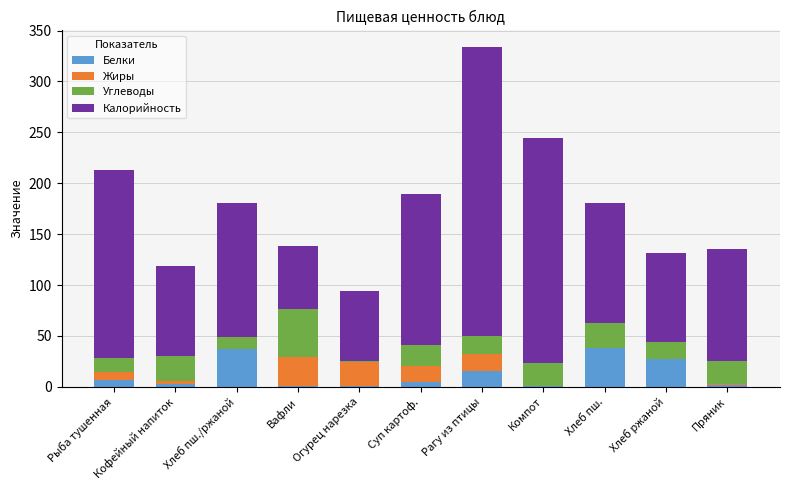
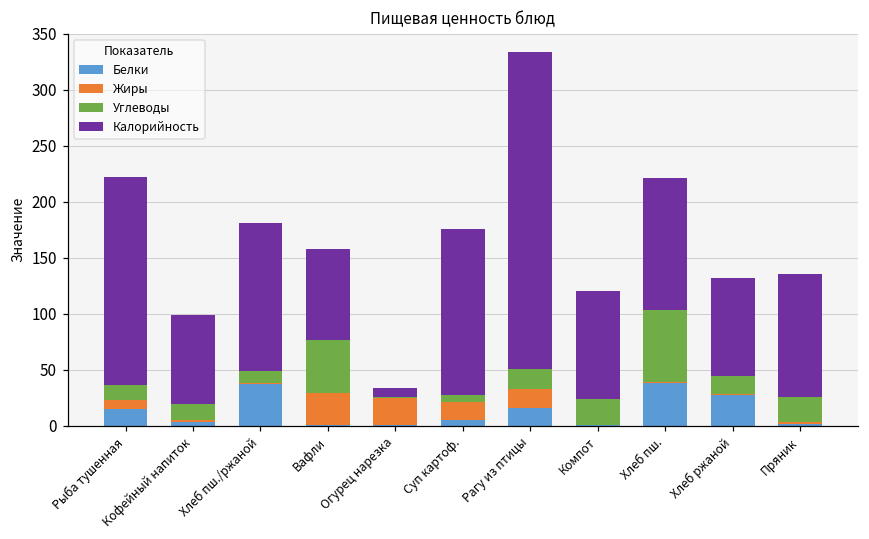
Белки, Рыба тушенная: 6 -> 15
Углеводы, Кофейный напиток: 25 -> 14
Калорийность, Кофейный напиток: 88 -> 80
Калорийность, Вафли: 63 -> 81
Калорийность, Огурец нарезка: 68 -> 8
Углеводы, Суп картоф.: 20 -> 7
Калорийность, Компот: 221 -> 96
Углеводы, Хлеб пш.: 25 -> 65
